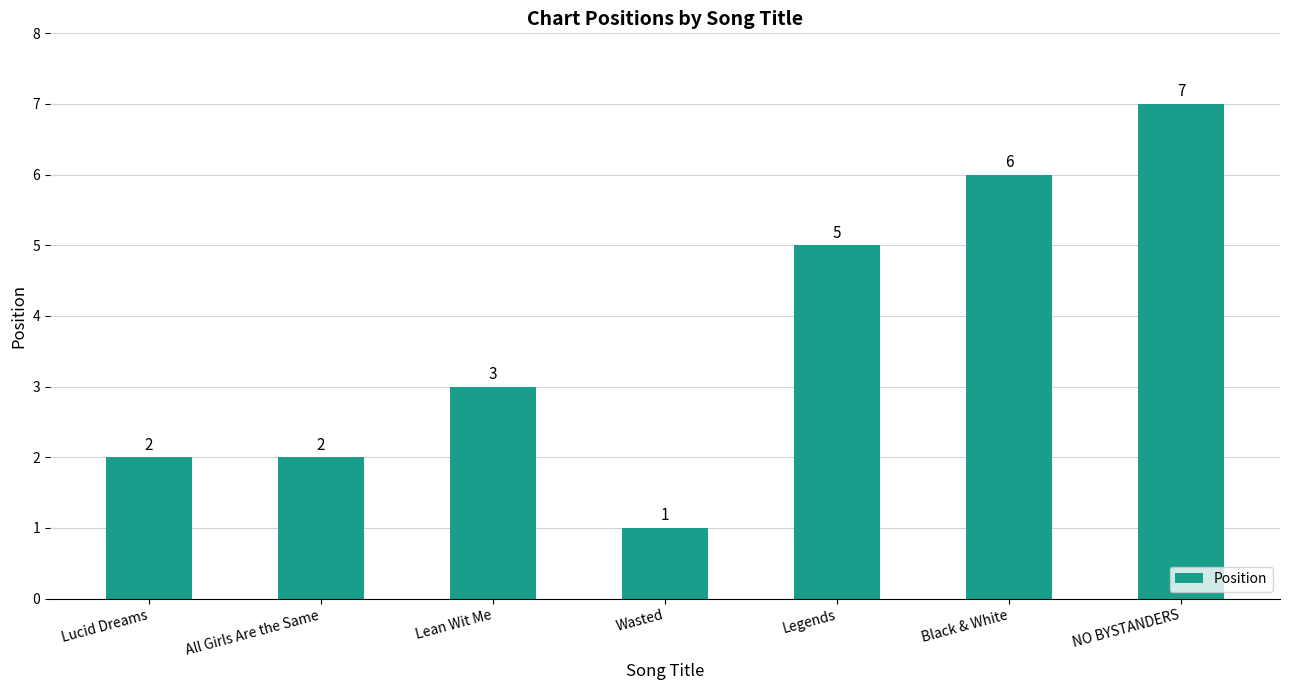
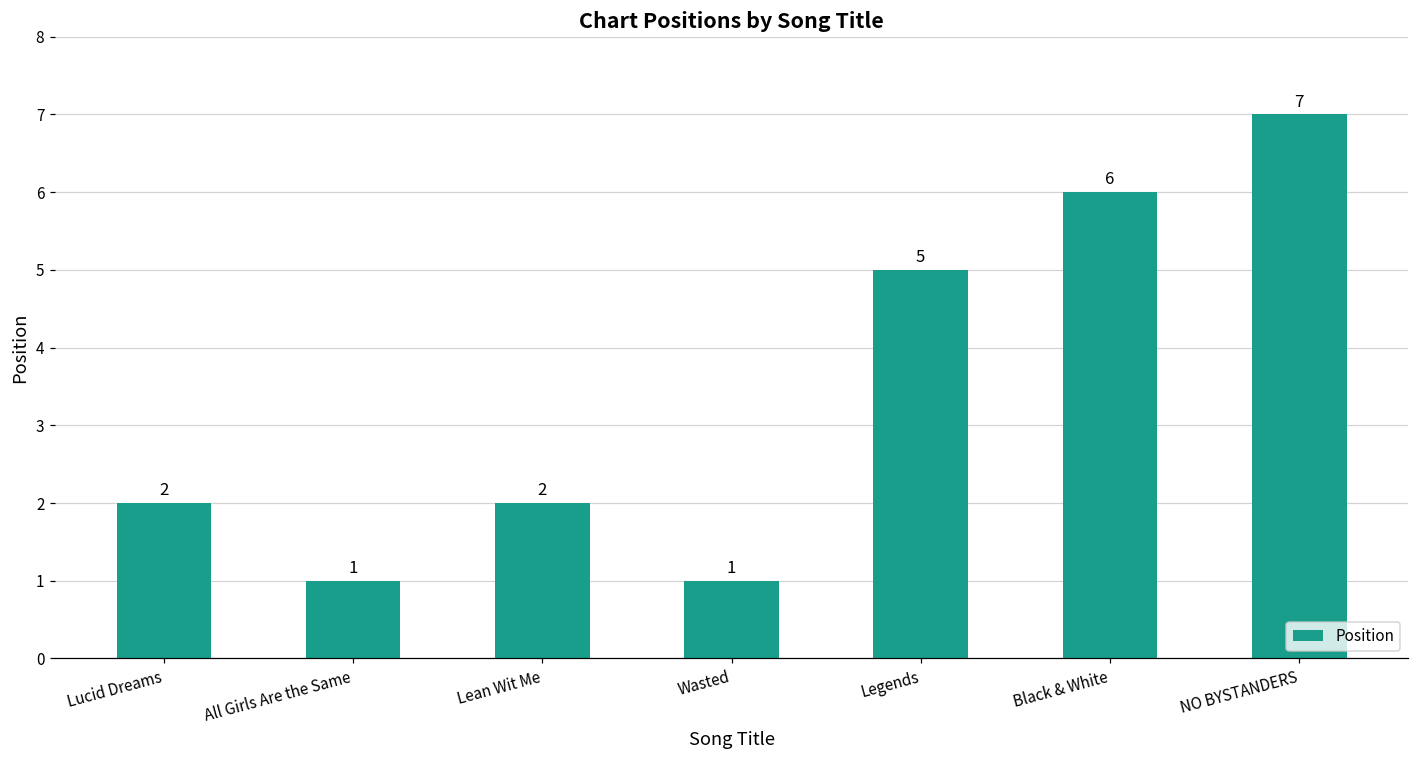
All Girls Are the Same: 2 -> 1
Lean Wit Me: 3 -> 2
